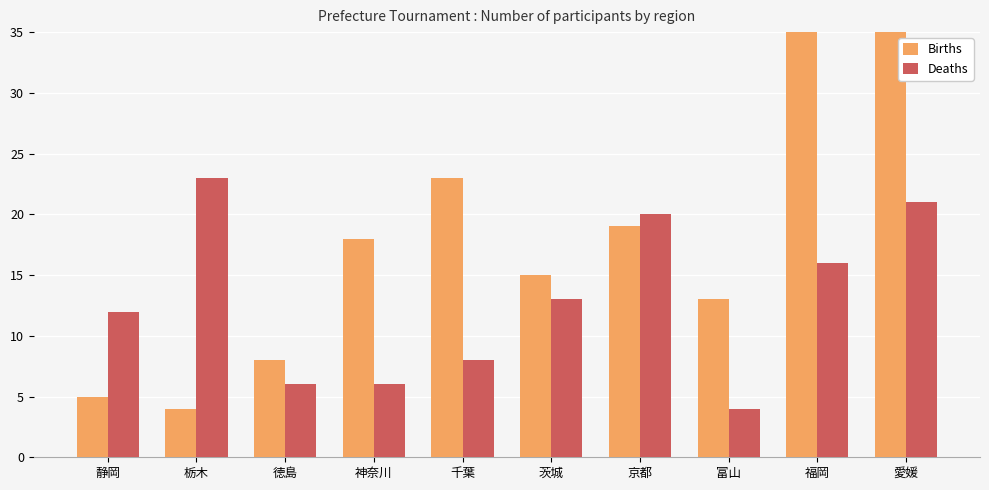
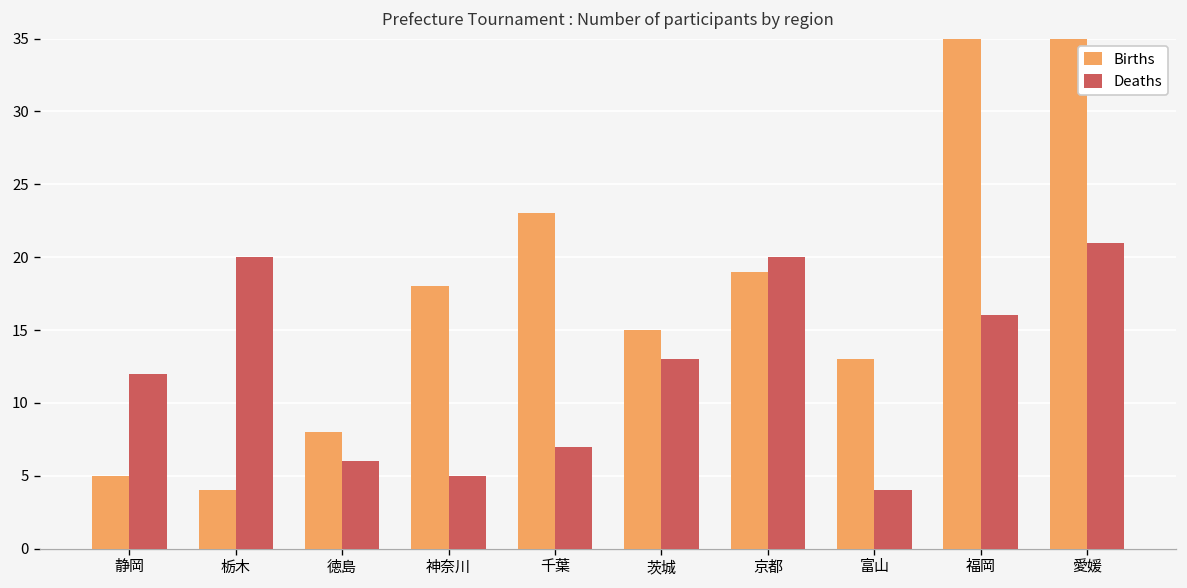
Deaths, 栃木: 23 -> 20
Deaths, 神奈川: 6 -> 5
Deaths, 千葉: 8 -> 7
